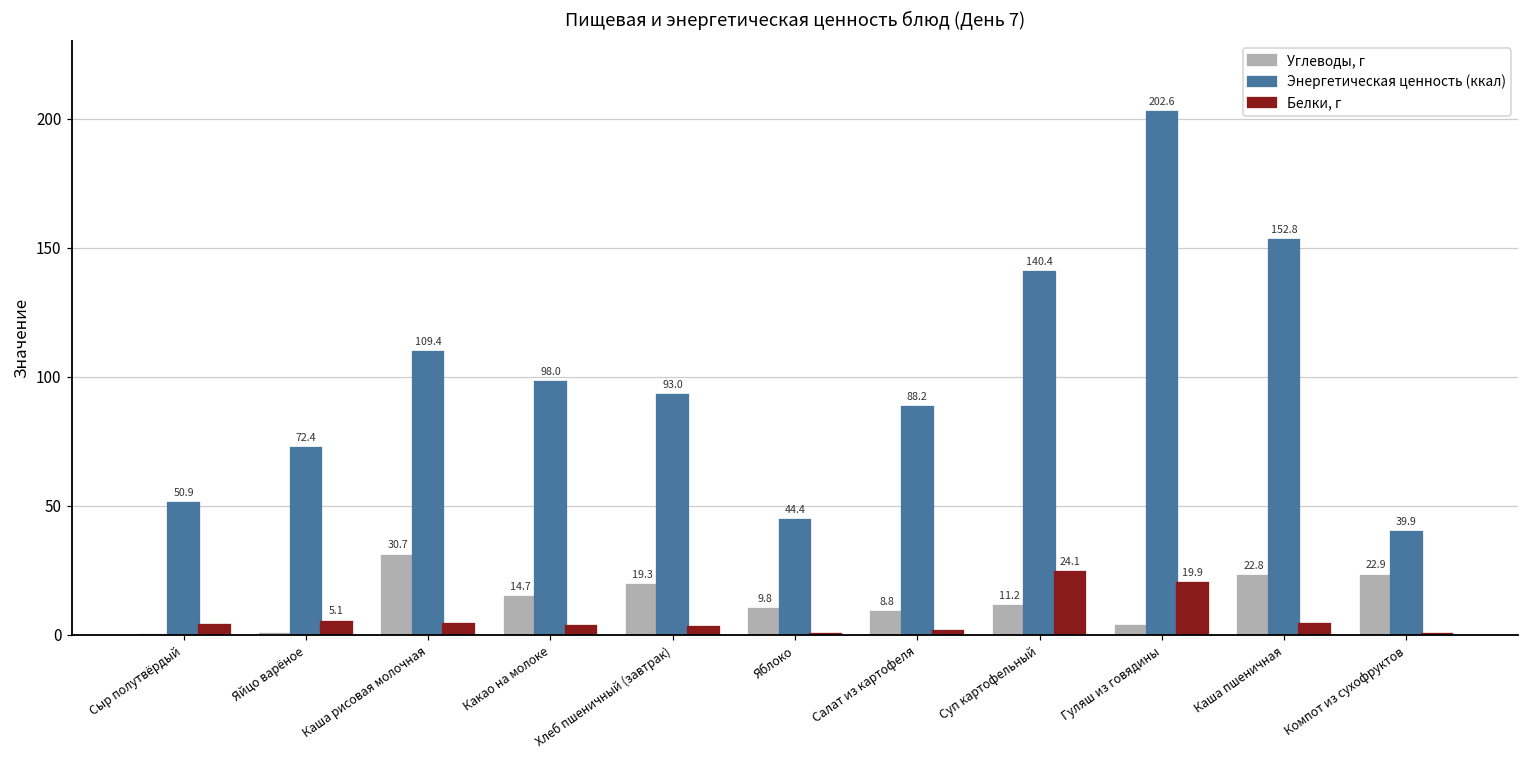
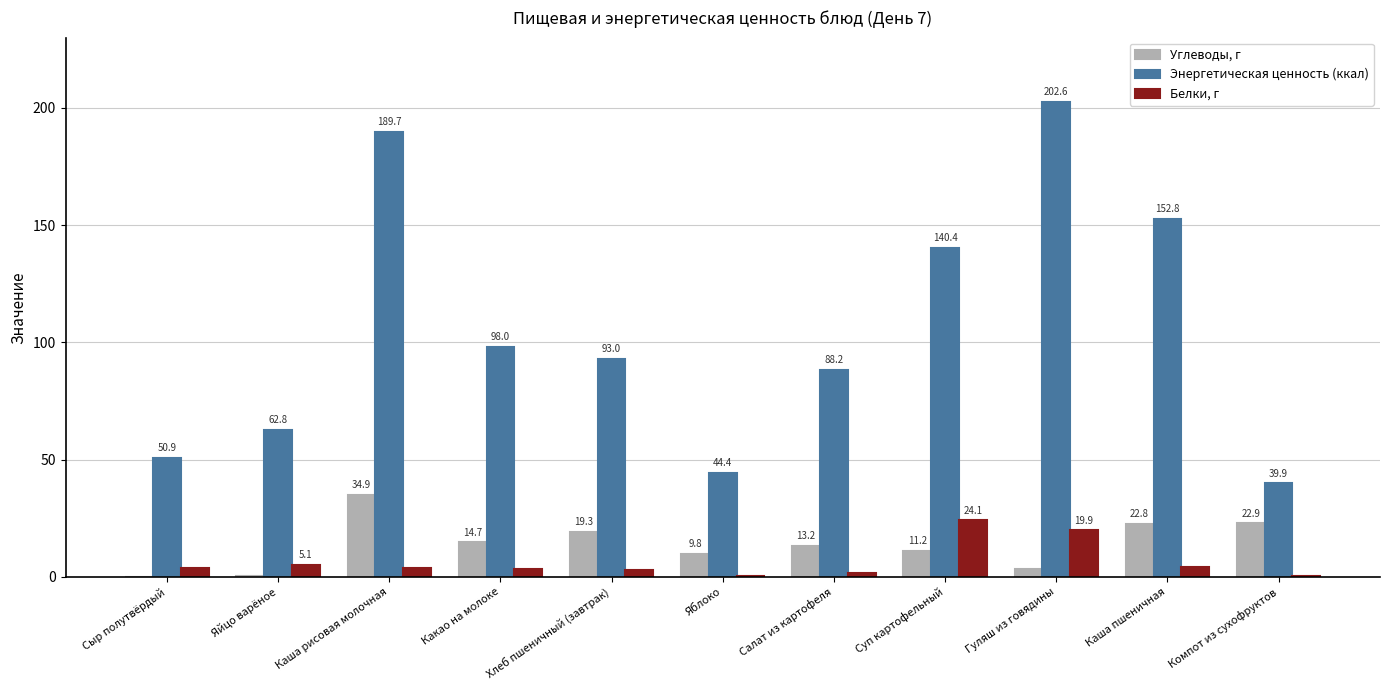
Энергетическая ценность (ккал), Яйцо варёное: 72.4 -> 62.8
Углеводы, г, Каша рисовая молочная: 30.7 -> 34.9
Энергетическая ценность (ккал), Каша рисовая молочная: 109.4 -> 189.7
Углеводы, г, Салат из картофеля: 8.8 -> 13.2
